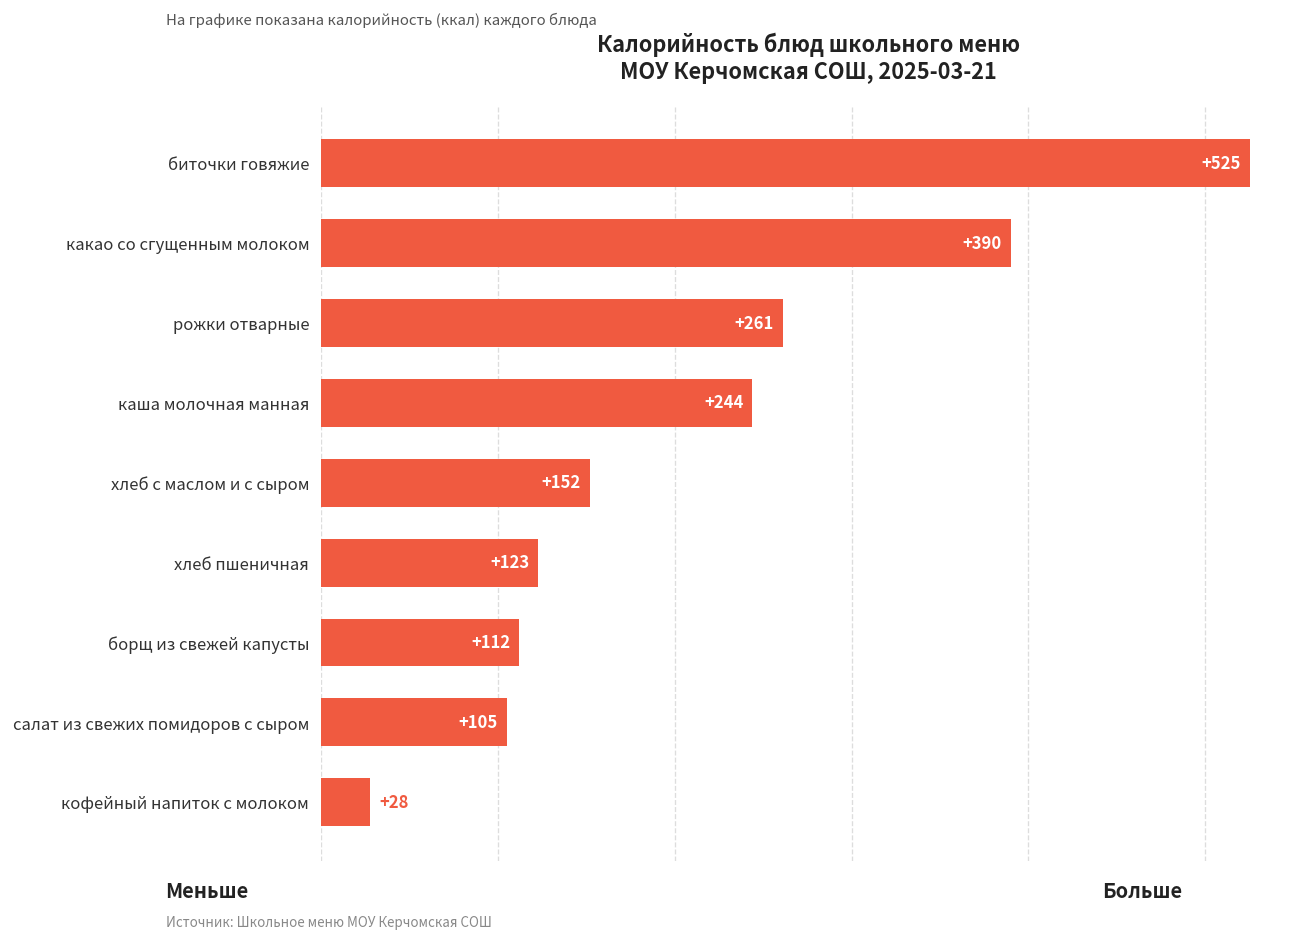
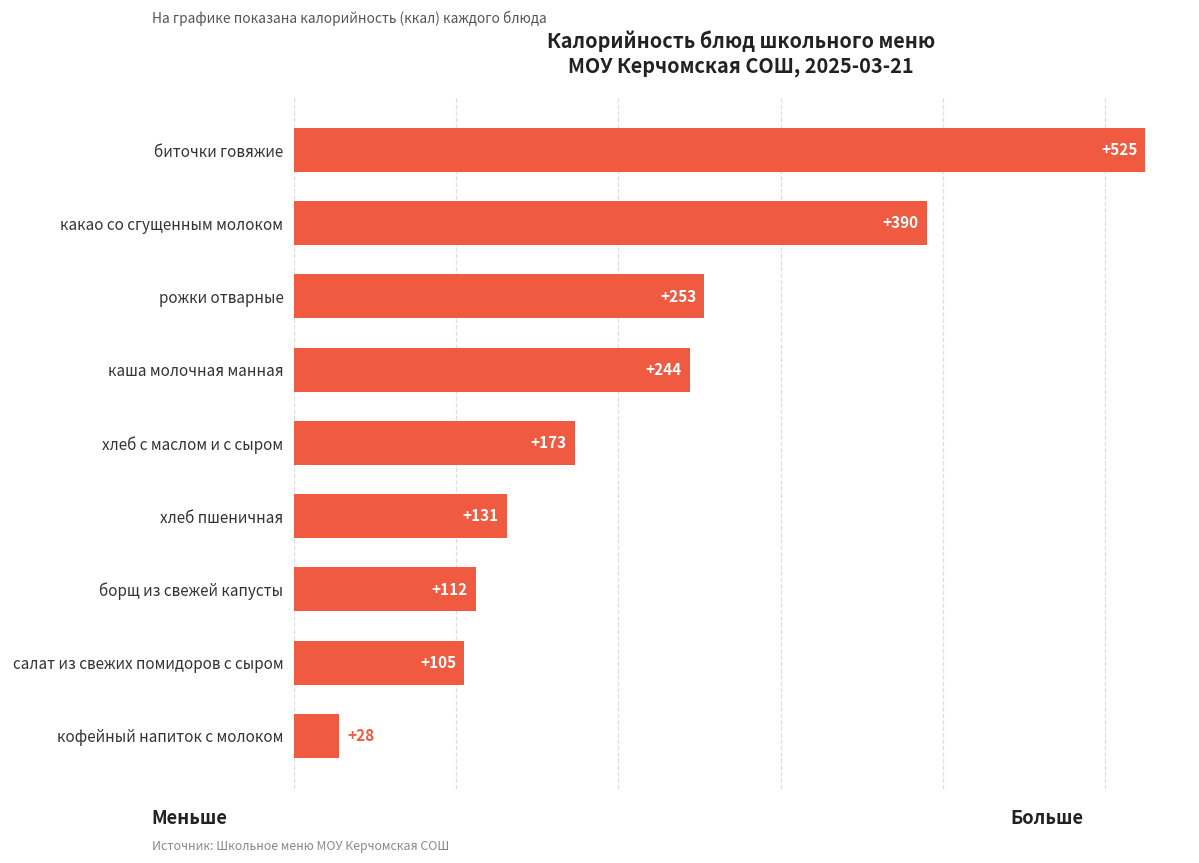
рожки отварные: +261 -> +253
хлеб с маслом и с сыром: +152 -> +173
хлеб пшеничная: +123 -> +131
